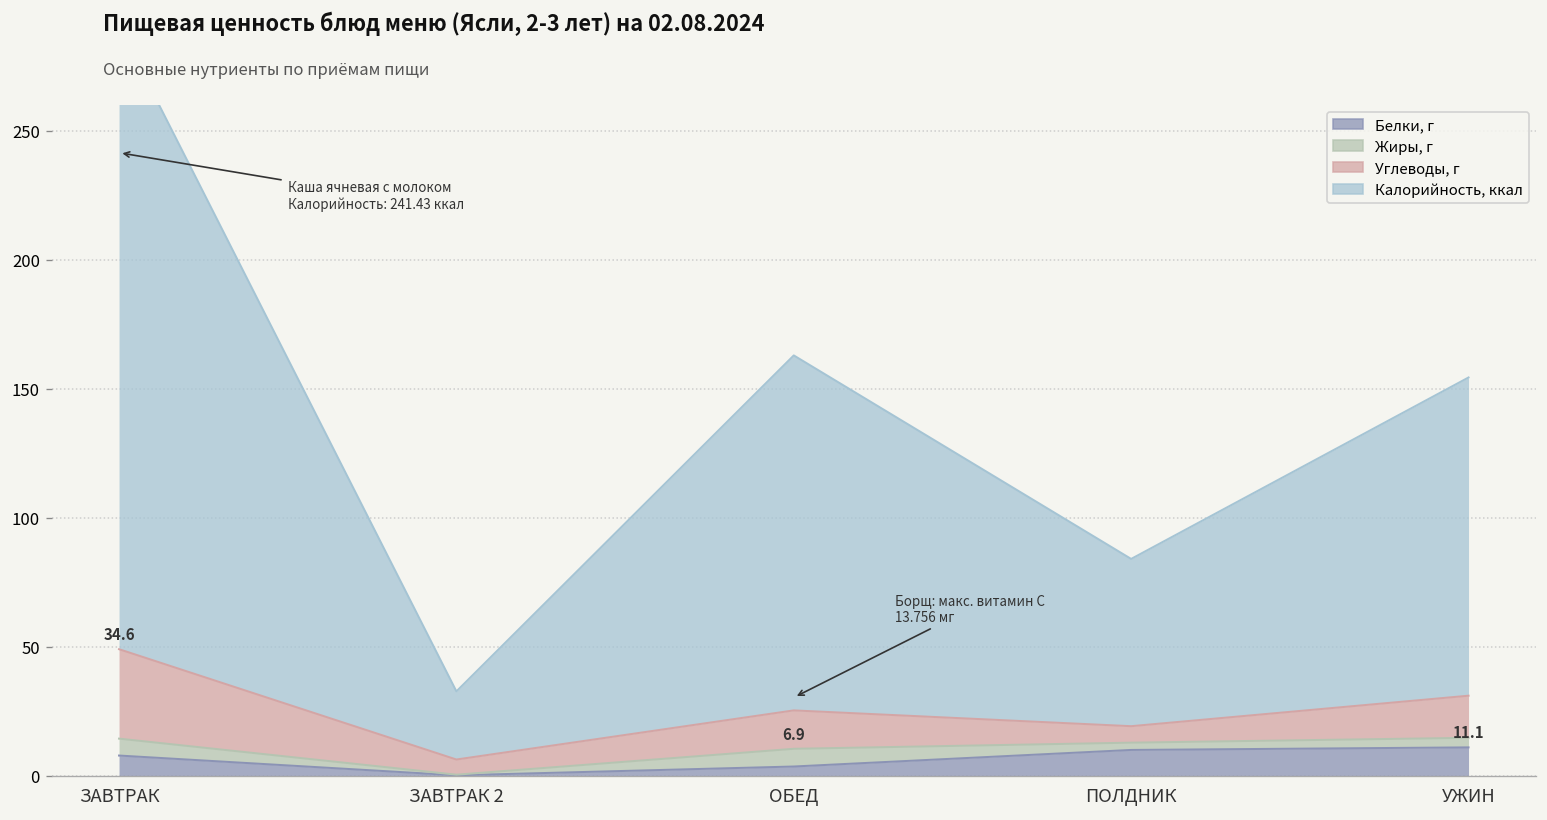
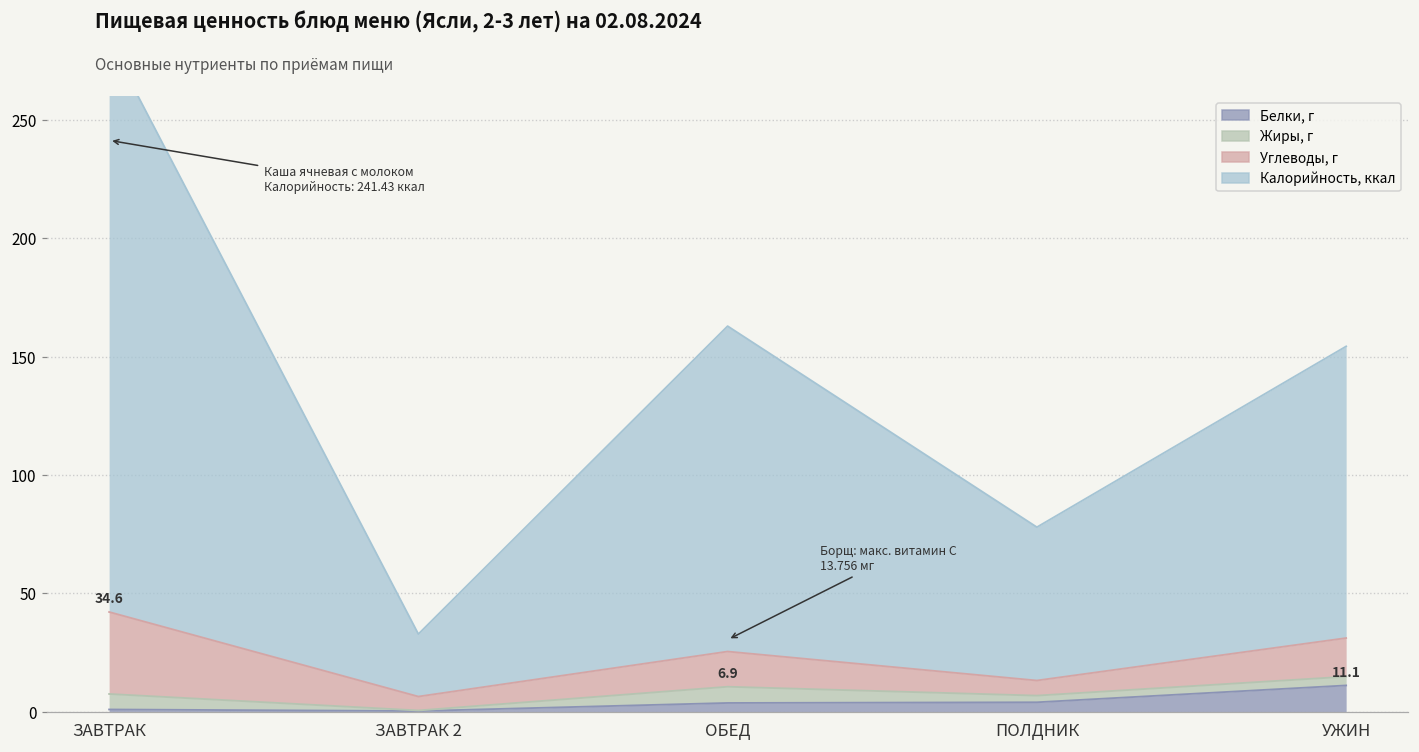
Белки, г, ЗАВТРАК: 8 -> 1
Белки, г, ПОЛДНИК: 10 -> 4
